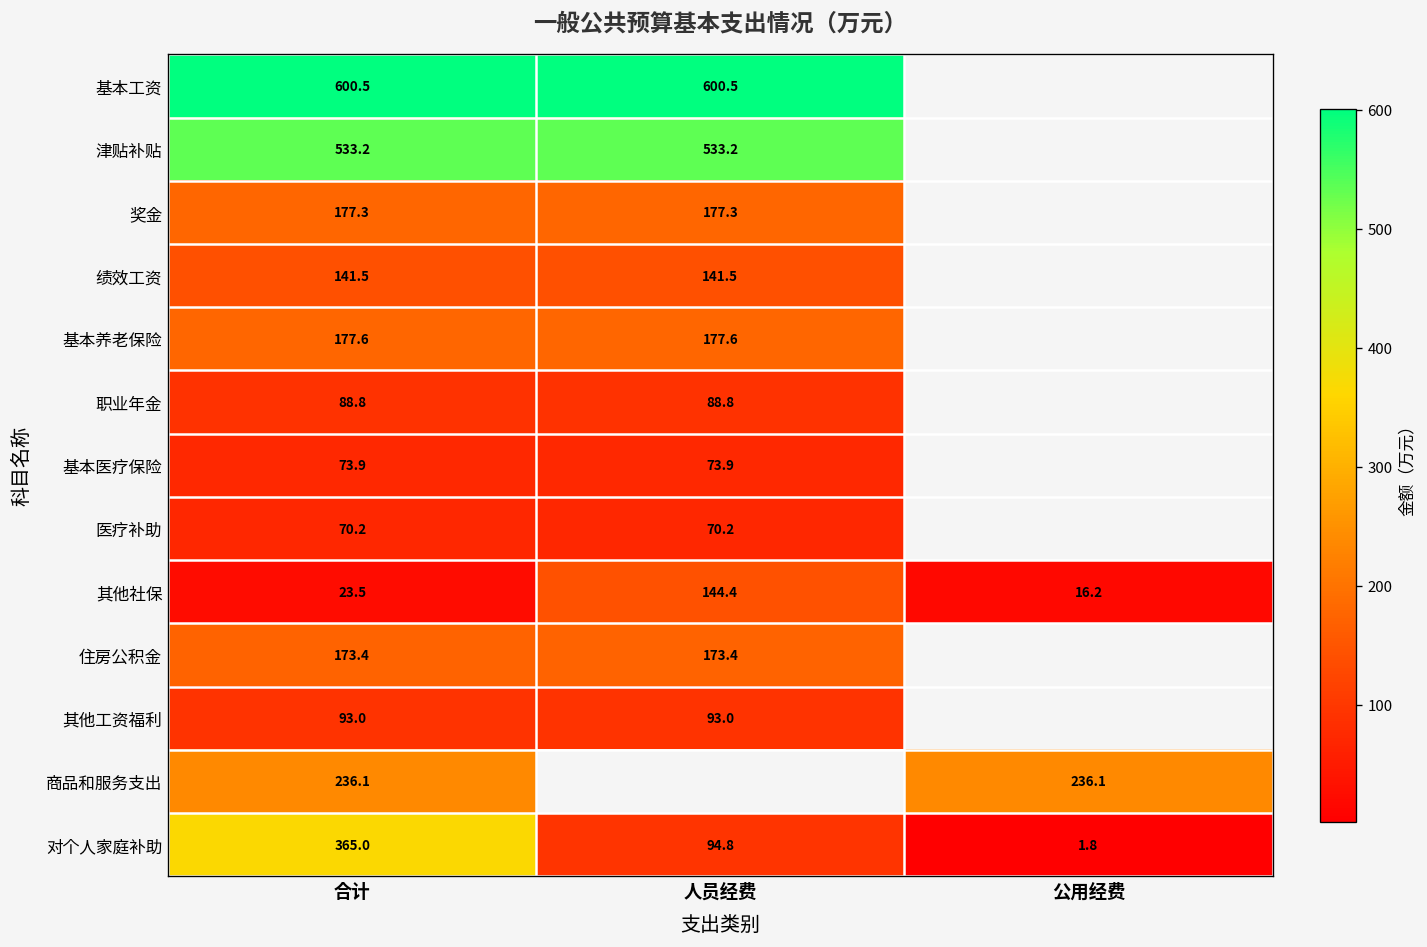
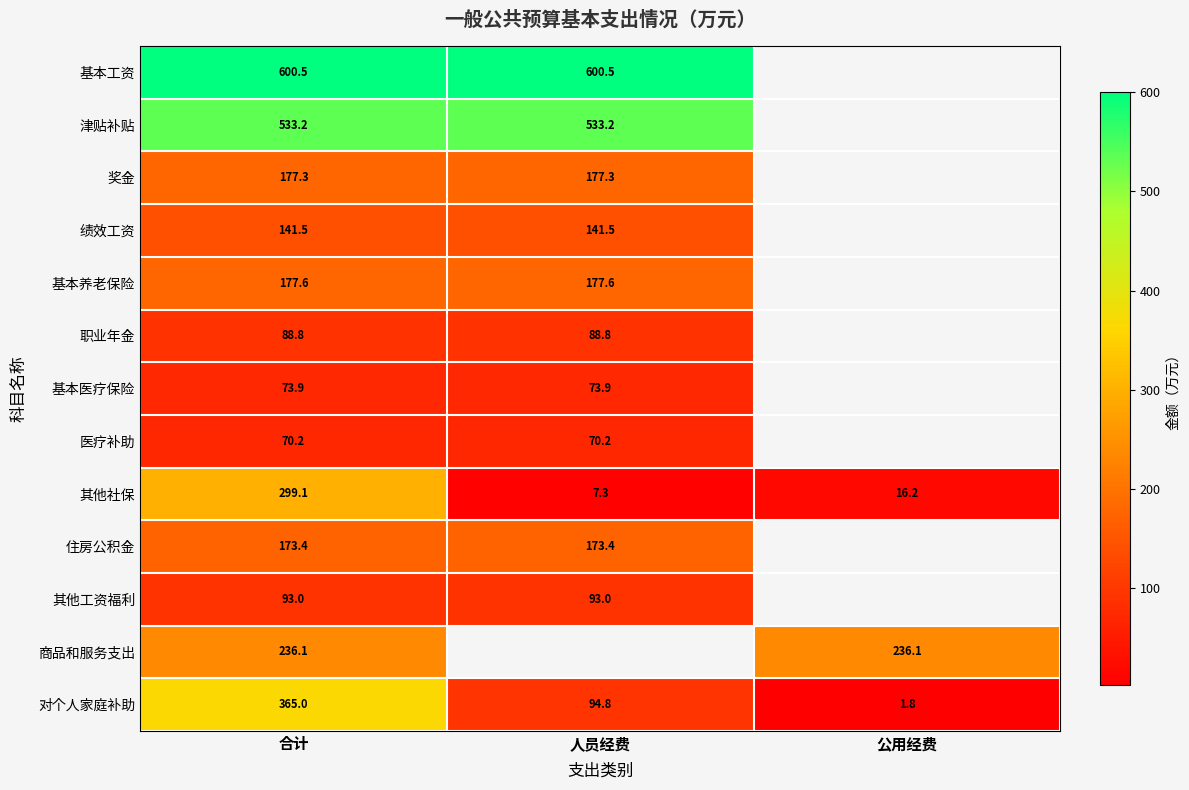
其他社保, 合计: 23.5 -> 299.1
其他社保, 人员经费: 144.4 -> 7.3
